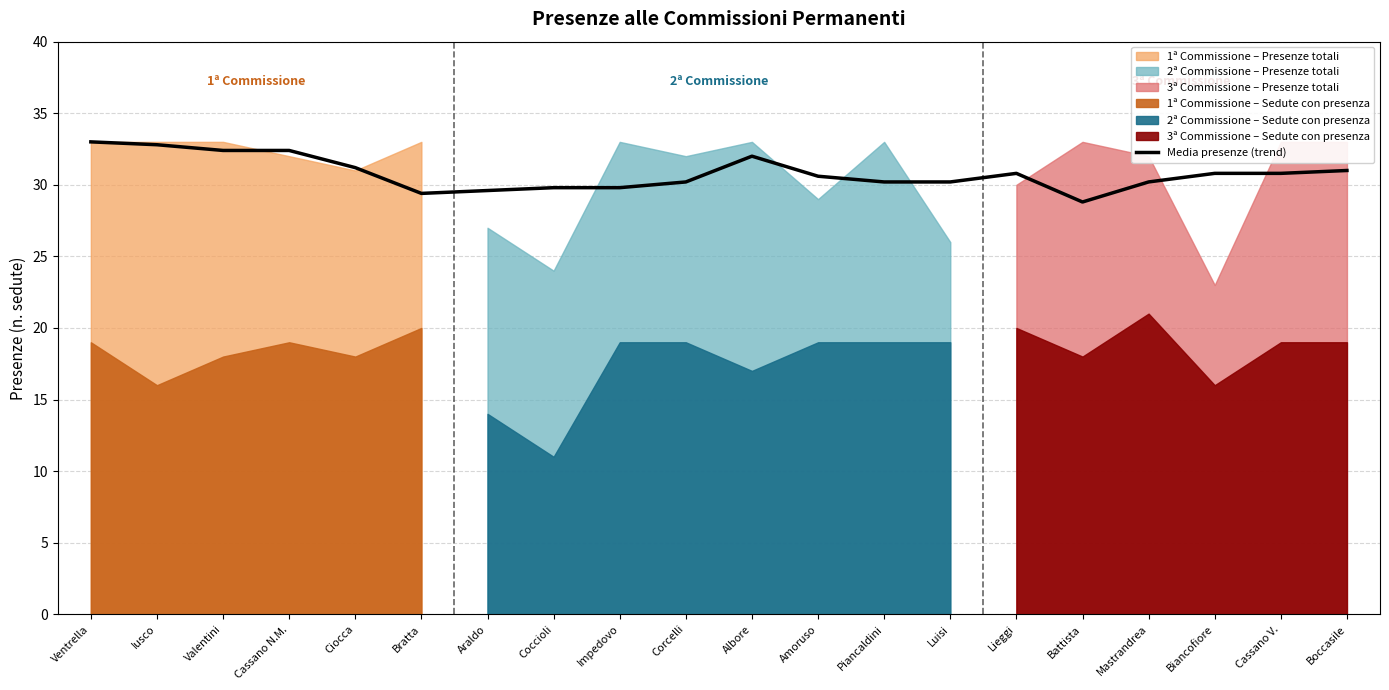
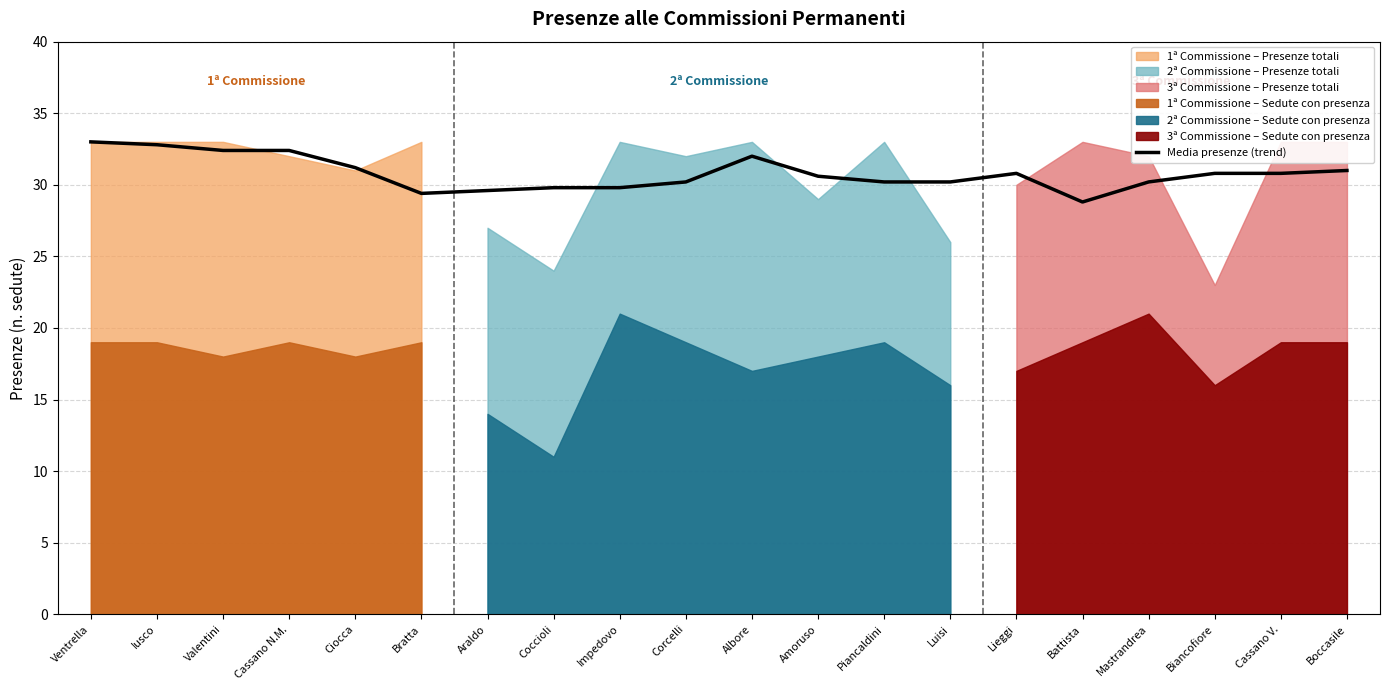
1ª Commissione – Sedute con presenza, Iusco: 16 -> 19
1ª Commissione – Sedute con presenza, Bratta: 20 -> 19
2ª Commissione – Sedute con presenza, Impedovo: 19 -> 21
2ª Commissione – Sedute con presenza, Amoruso: 19 -> 18
2ª Commissione – Sedute con presenza, Luisi: 19 -> 16
3ª Commissione – Sedute con presenza, Lieggi: 20 -> 17
3ª Commissione – Sedute con presenza, Battista: 18 -> 19
